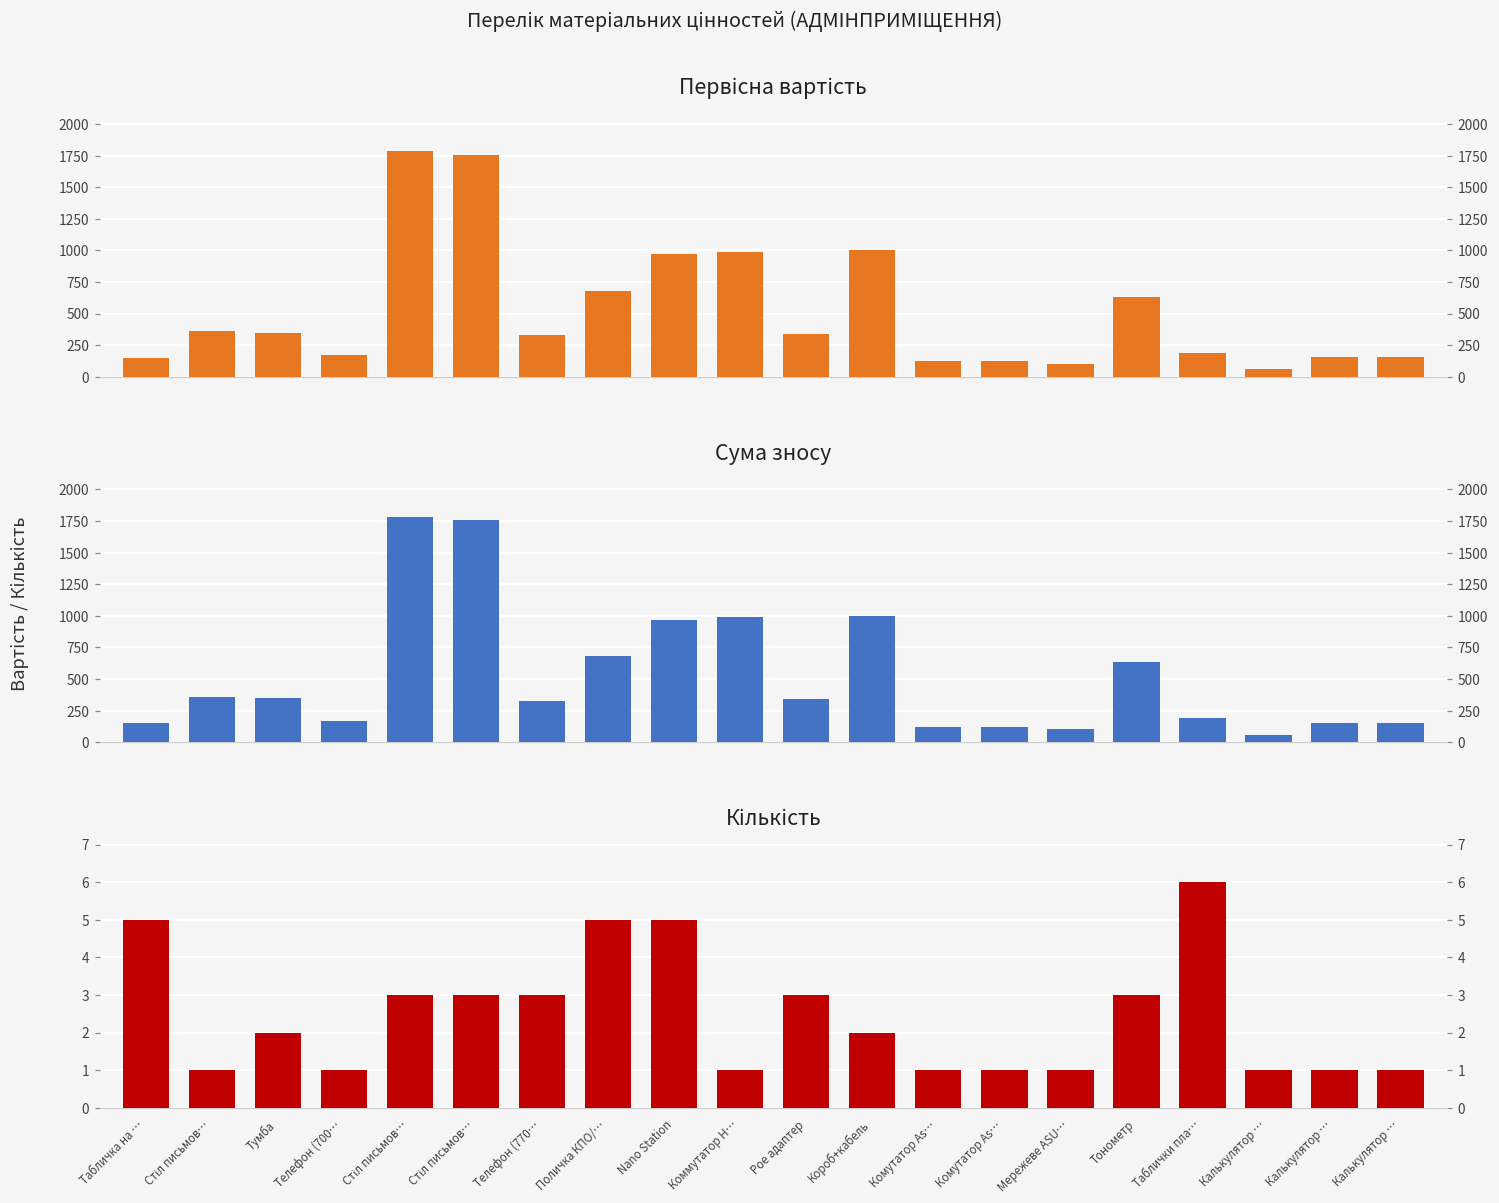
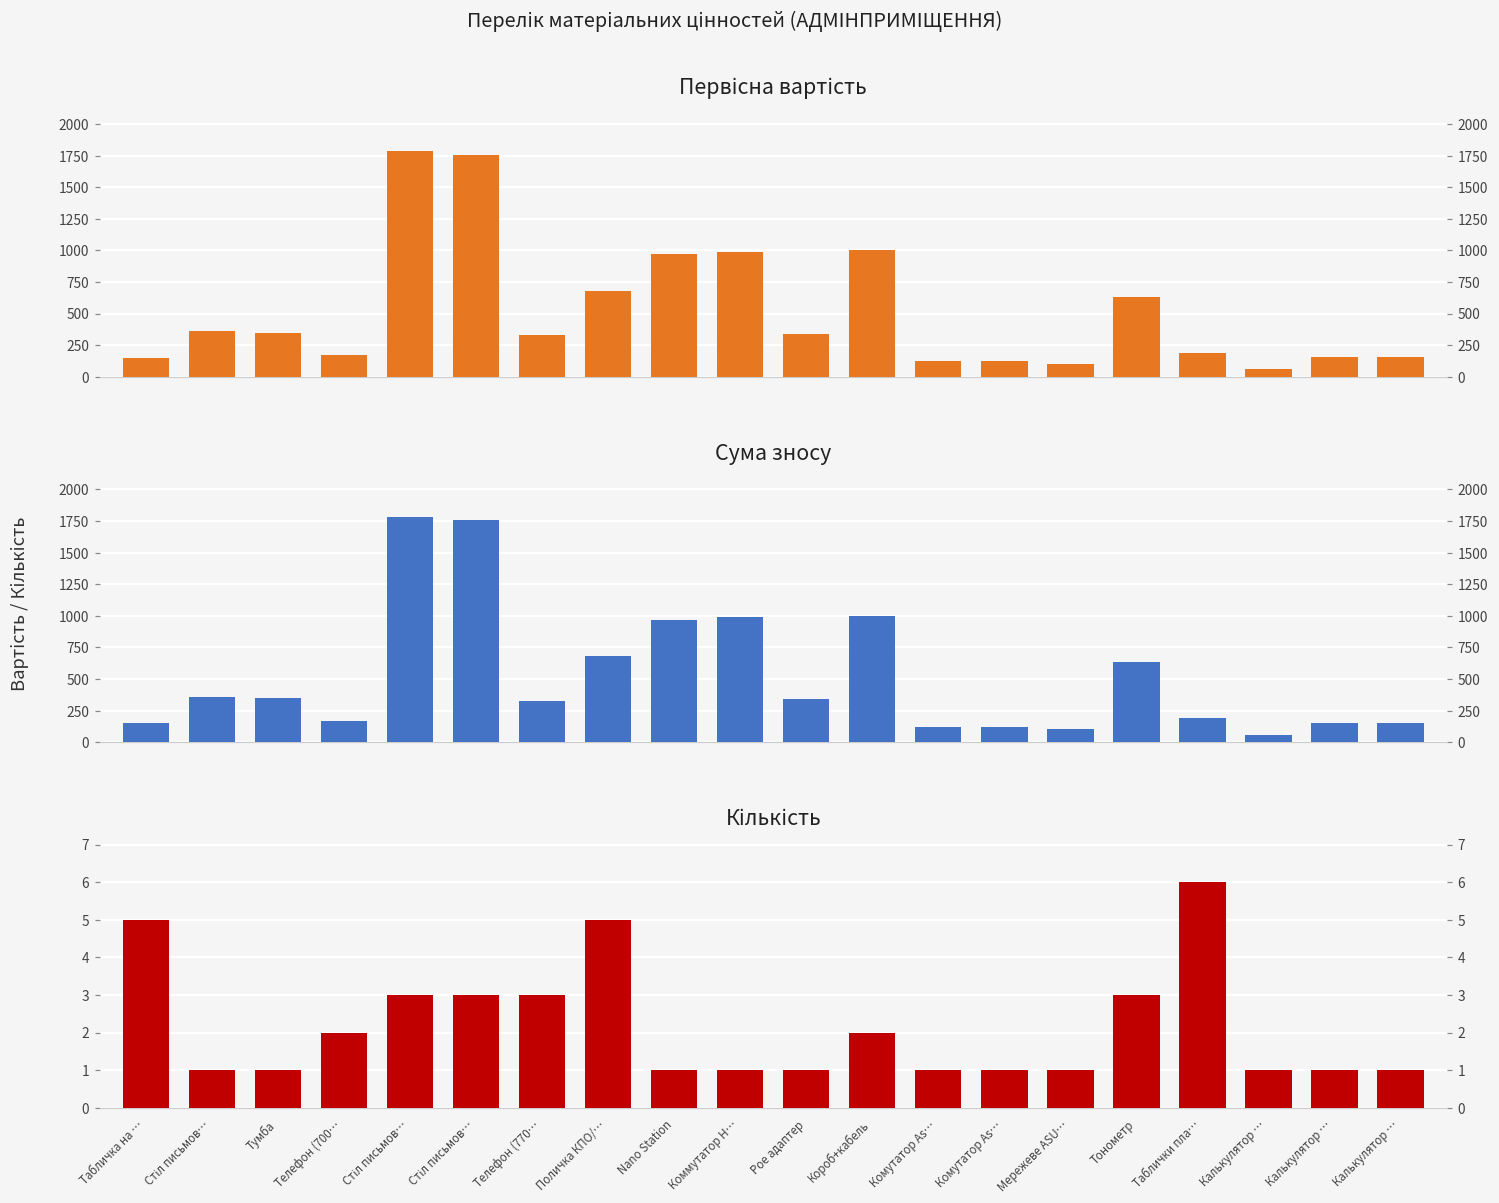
Кількість, Тумба: 2 -> 1
Кількість, Телефон (700…: 1 -> 2
Кількість, Nano Station: 5 -> 1
Кількість, Рое адаптер: 3 -> 1
